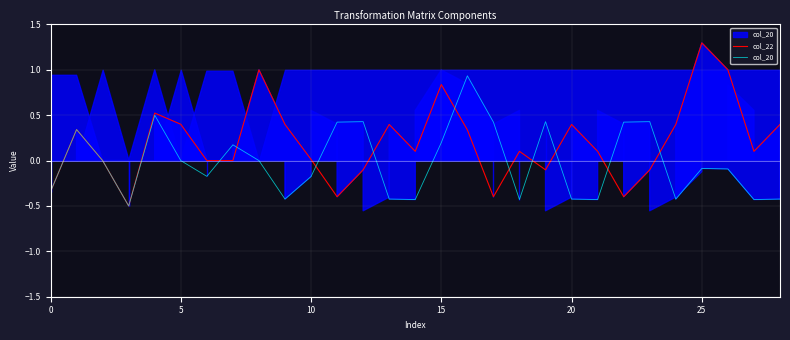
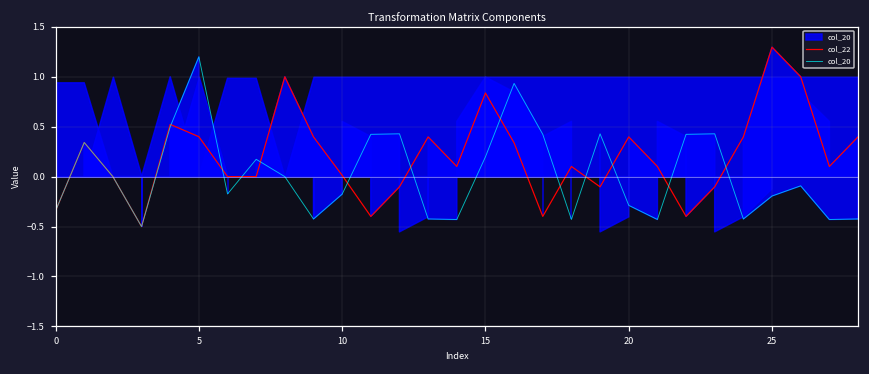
col_20, 5: 0.0 -> 1.2
col_20, 20: -0.4 -> -0.3
col_20, 25: -0.1 -> -0.2
